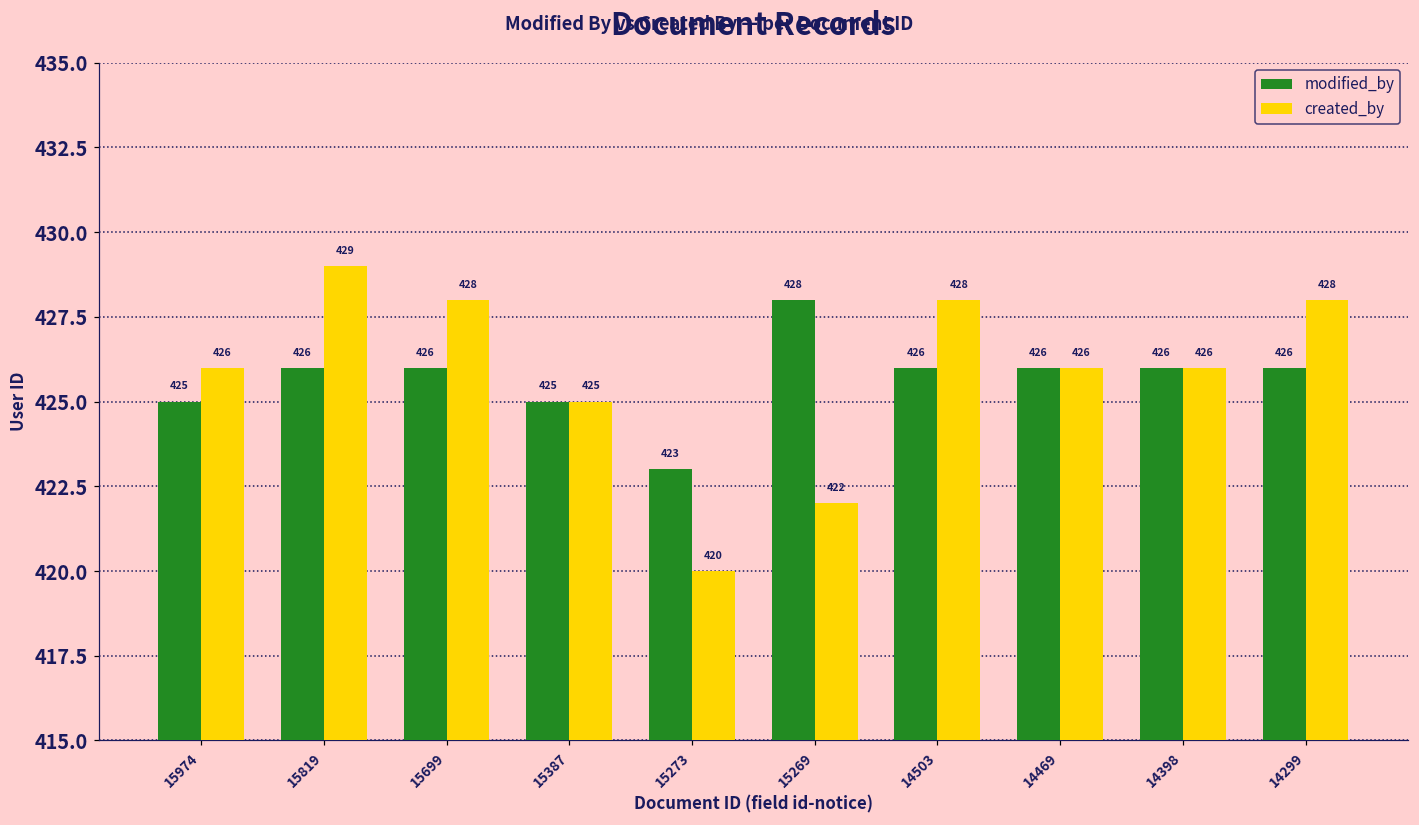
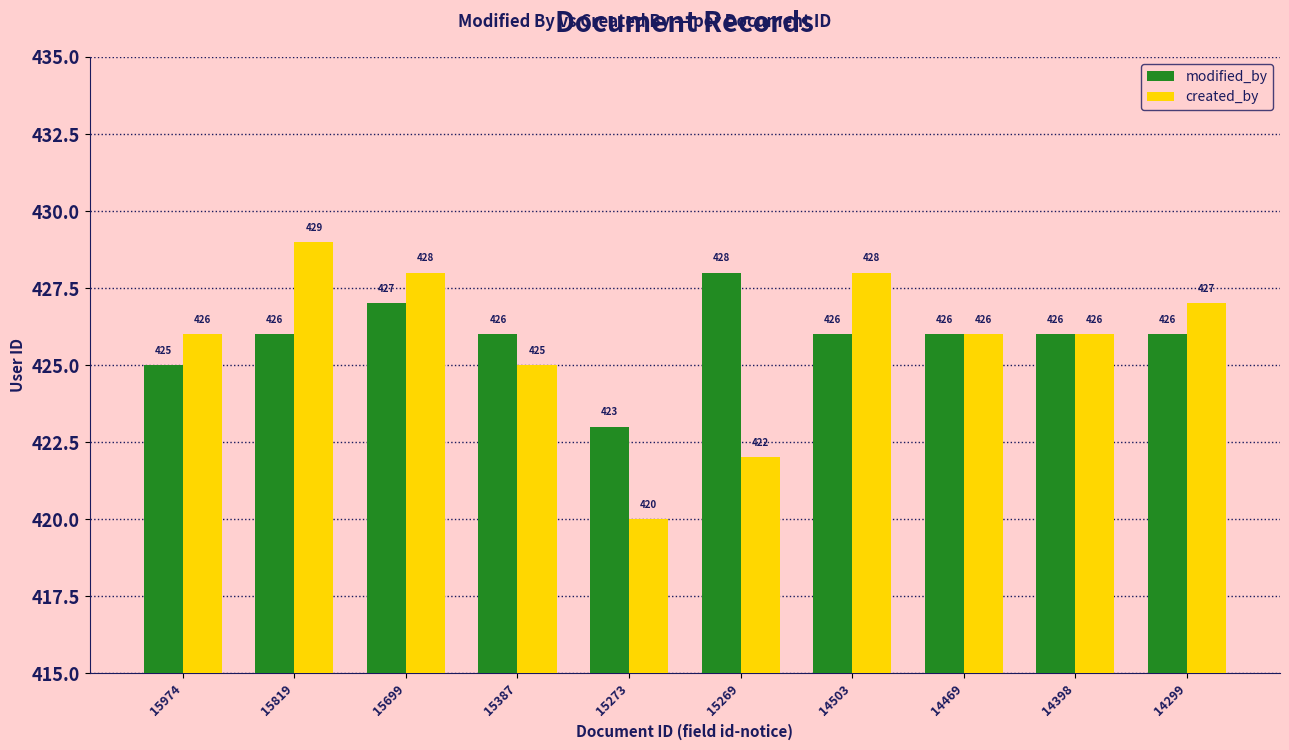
modified_by, 15699: 426 -> 427
modified_by, 15387: 425 -> 426
created_by, 14299: 428 -> 427
